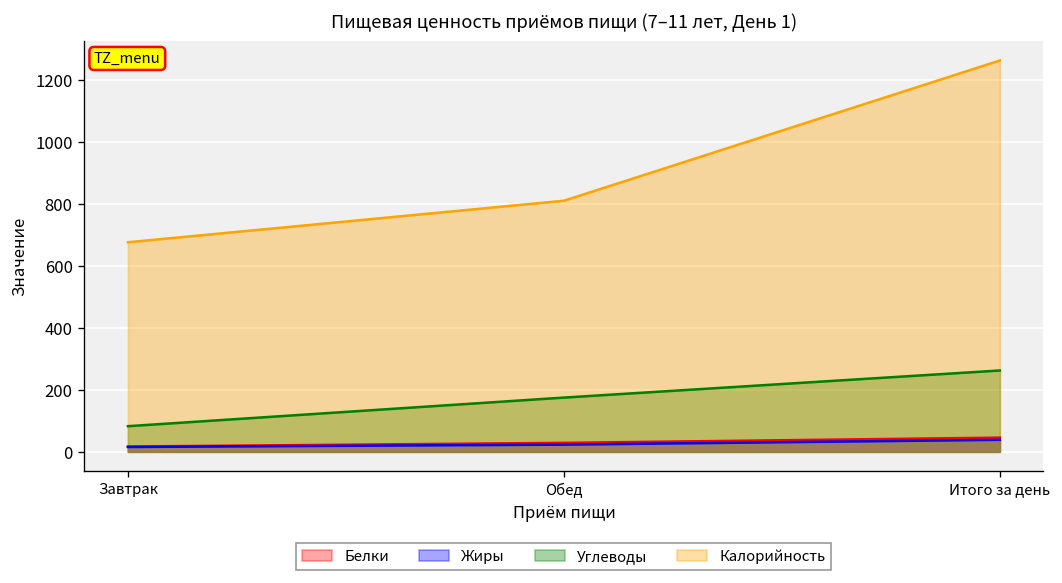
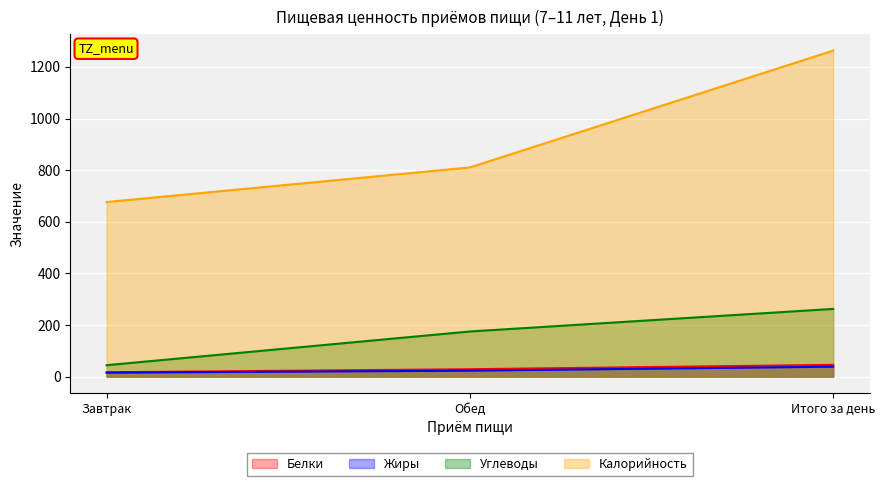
Углеводы, Завтрак: 80 -> 40
